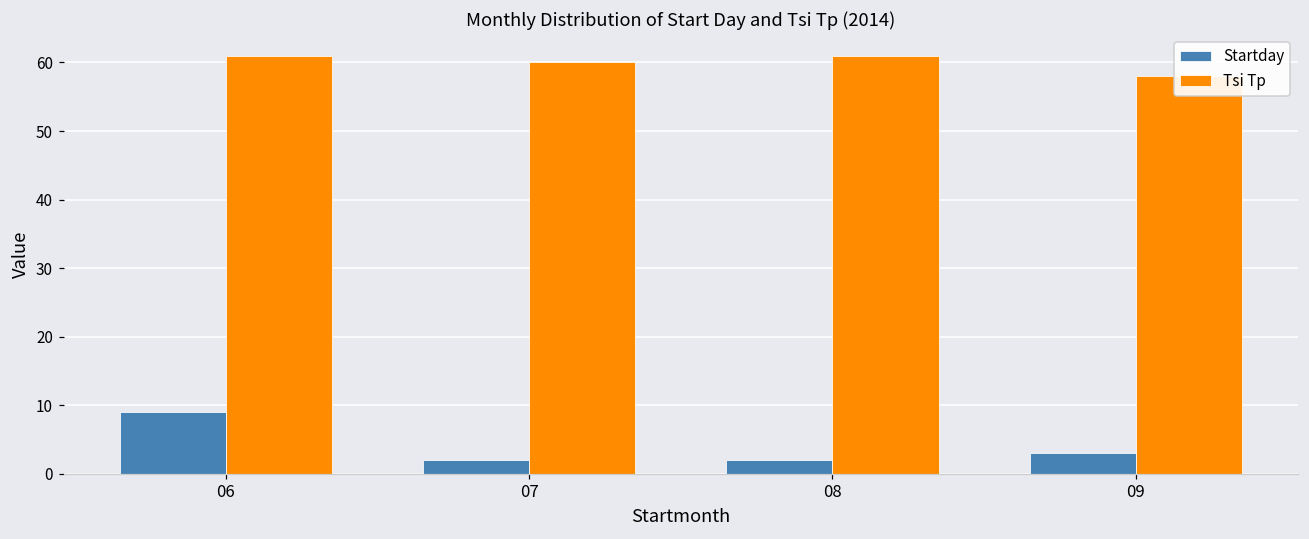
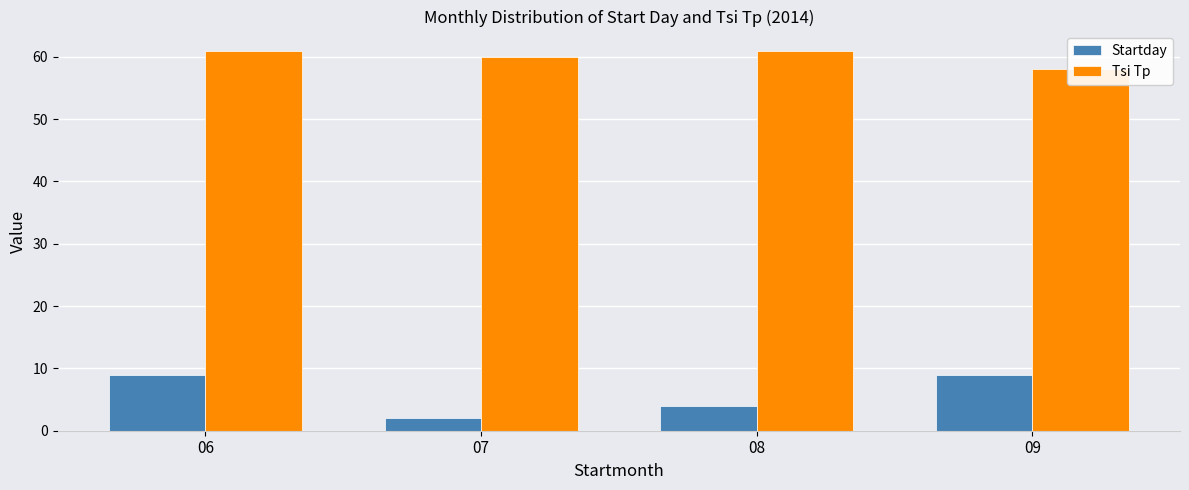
Startday, 08: 2 -> 4
Startday, 09: 3 -> 9
